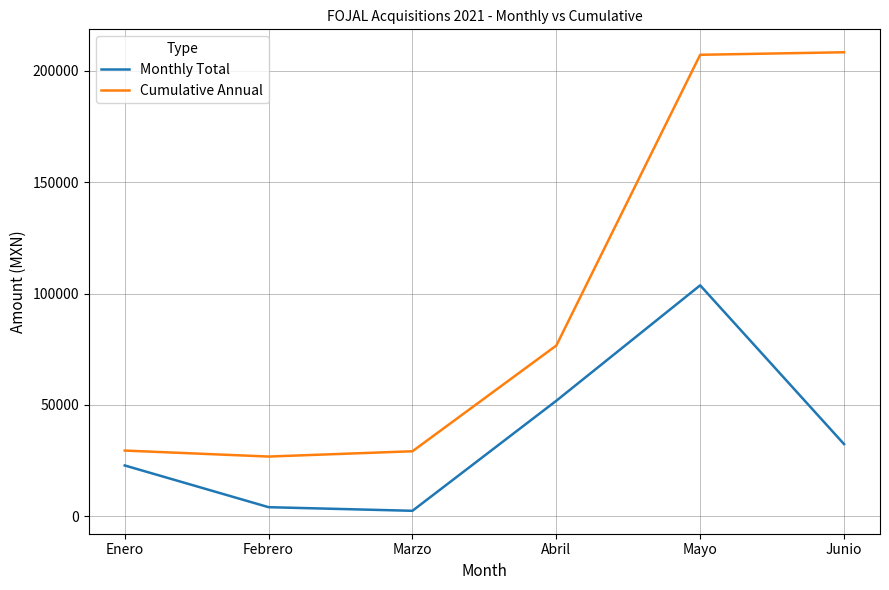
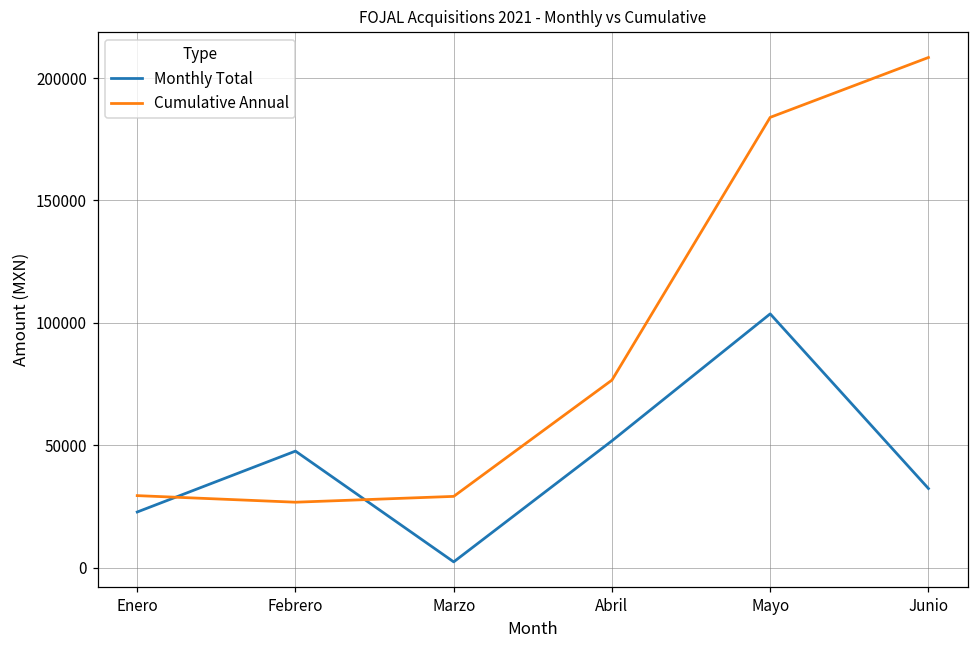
Monthly Total, Febrero: 4000 -> 48000
Cumulative Annual, Mayo: 207000 -> 184000
